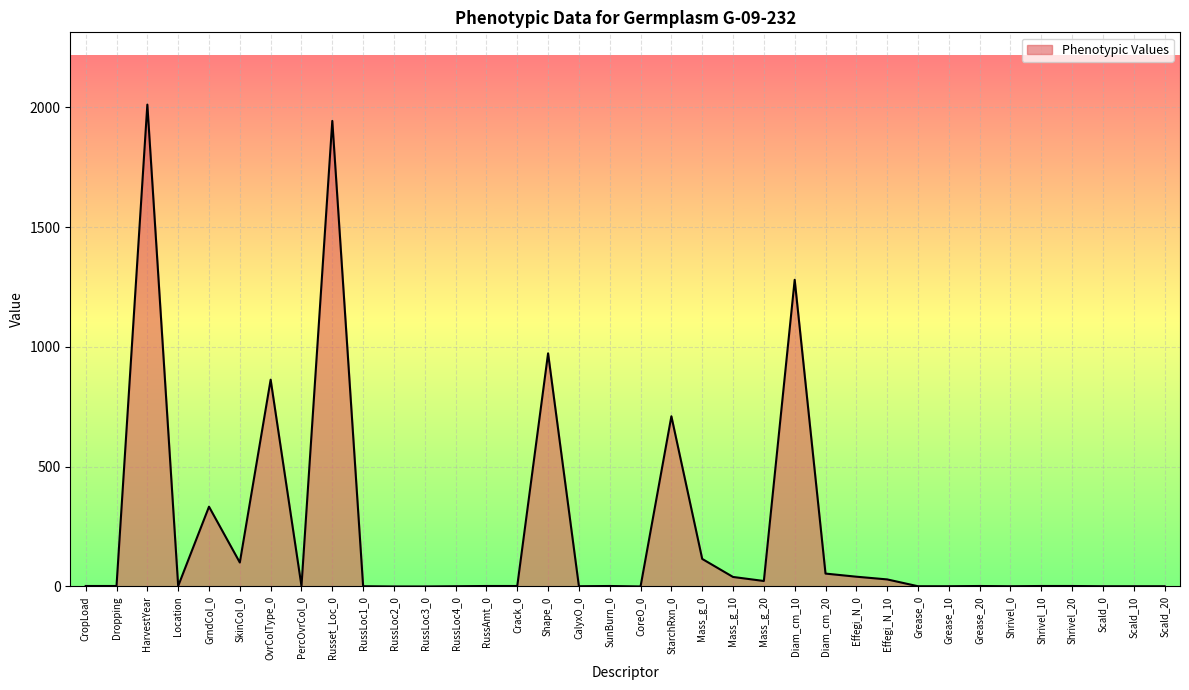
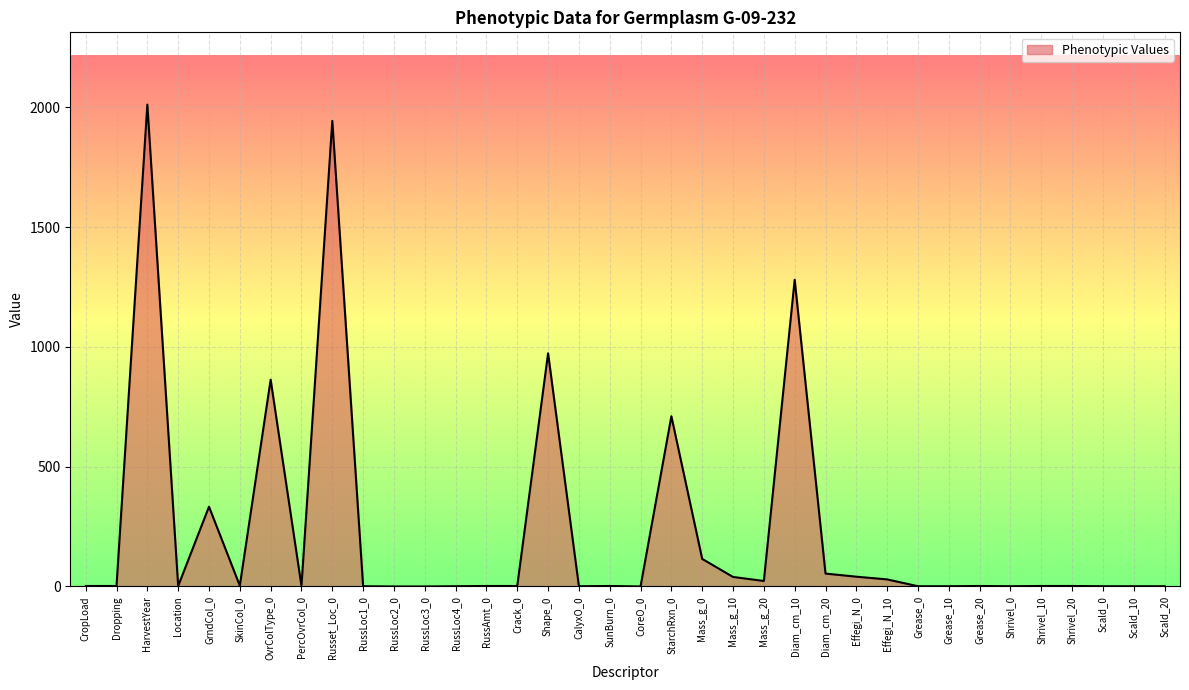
SkinCol_0: 100 -> 0
